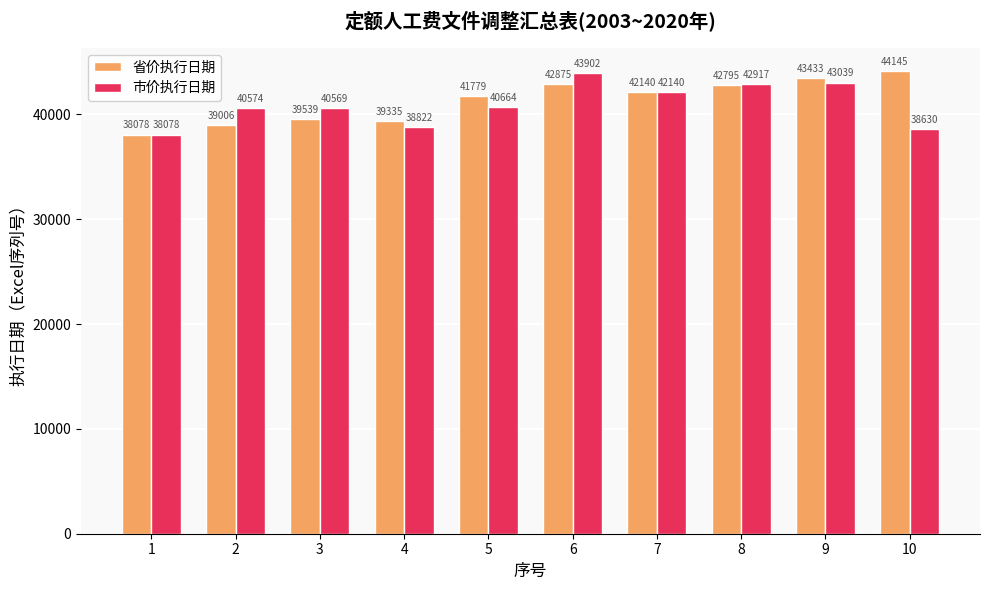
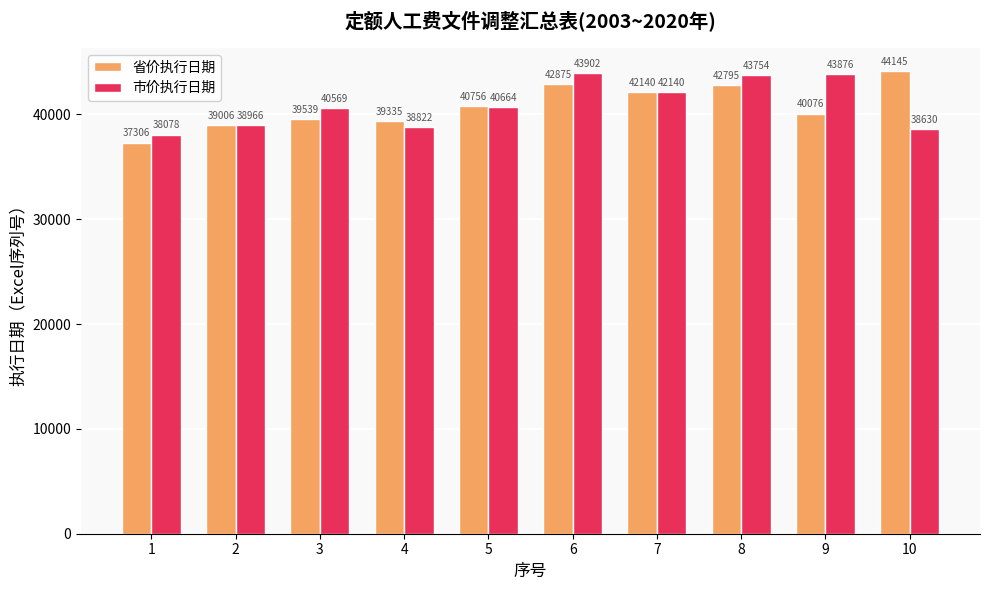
省价执行日期, 1: 38078 -> 37306
市价执行日期, 2: 40574 -> 38966
省价执行日期, 5: 41779 -> 40756
市价执行日期, 8: 42917 -> 43754
省价执行日期, 9: 43433 -> 40076
市价执行日期, 9: 43039 -> 43876
